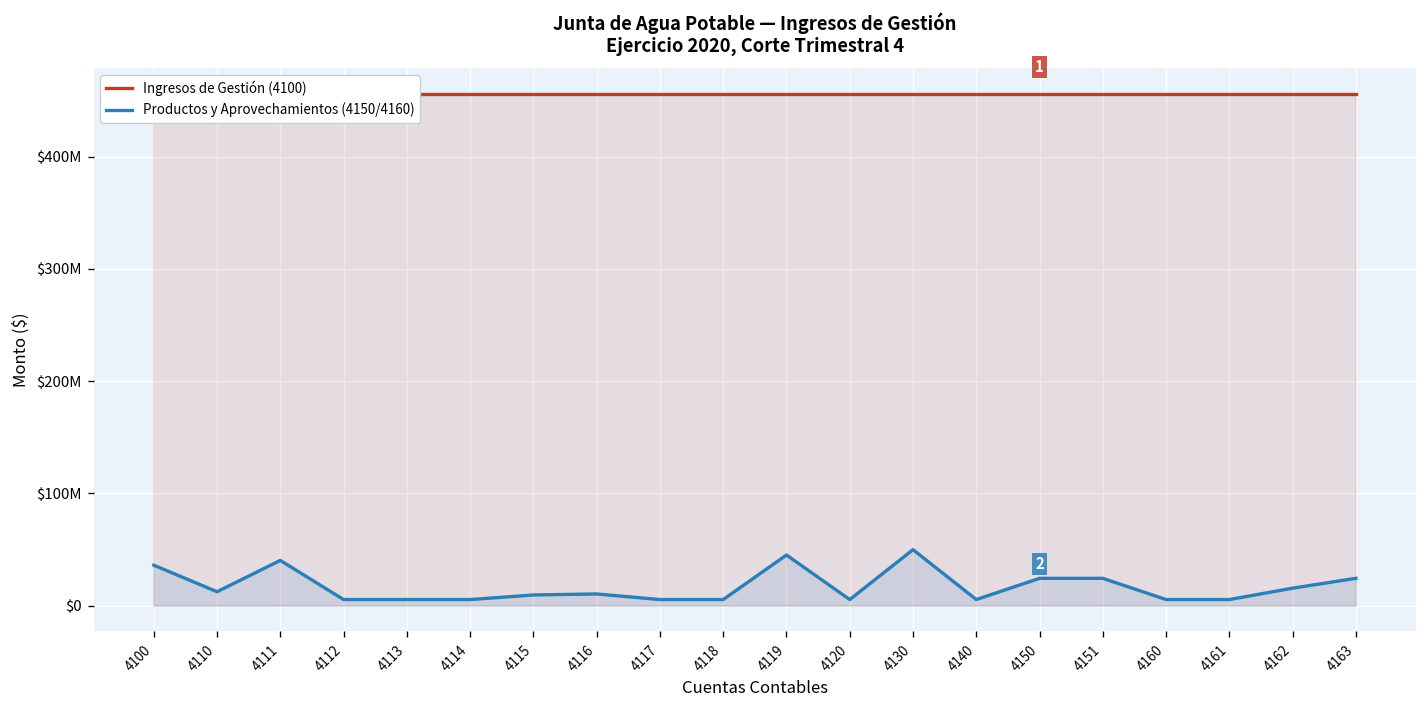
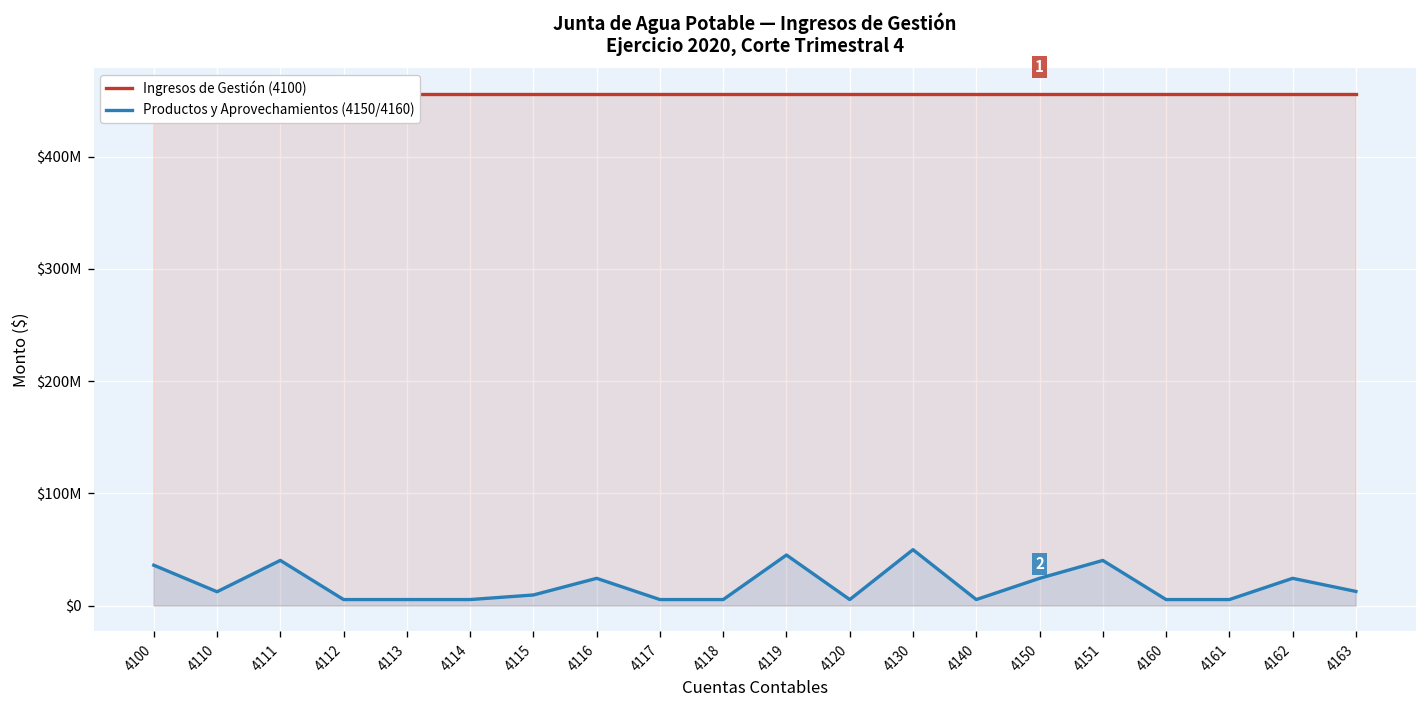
Productos y Aprovechamientos (4150/4160), 4116: $10000000 -> $20000000
Productos y Aprovechamientos (4150/4160), 4151: $20000000 -> $40000000
Productos y Aprovechamientos (4150/4160), 4162: $16000000 -> $24000000
Productos y Aprovechamientos (4150/4160), 4163: $20000000 -> $10000000
